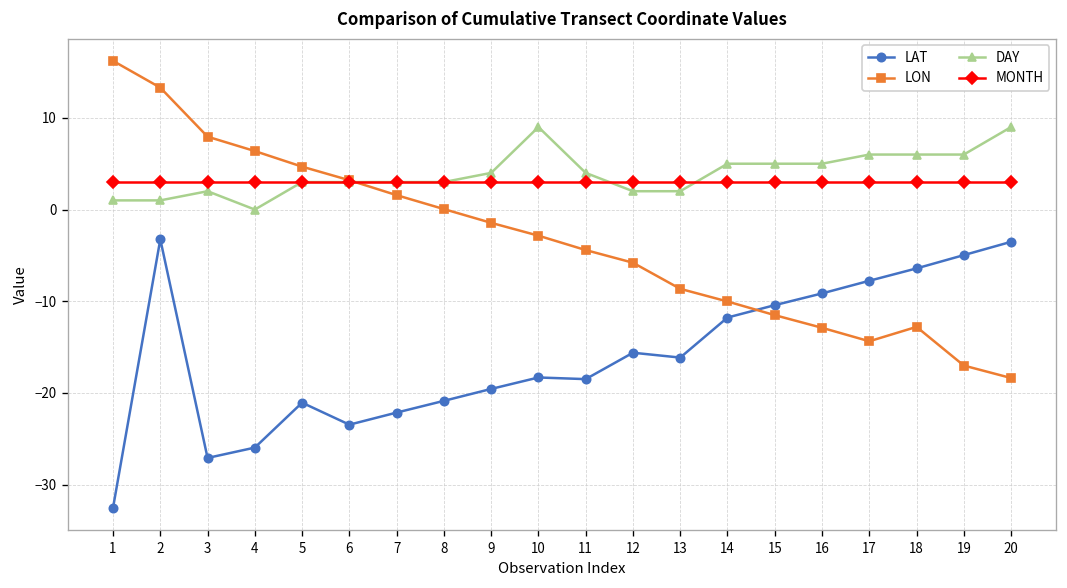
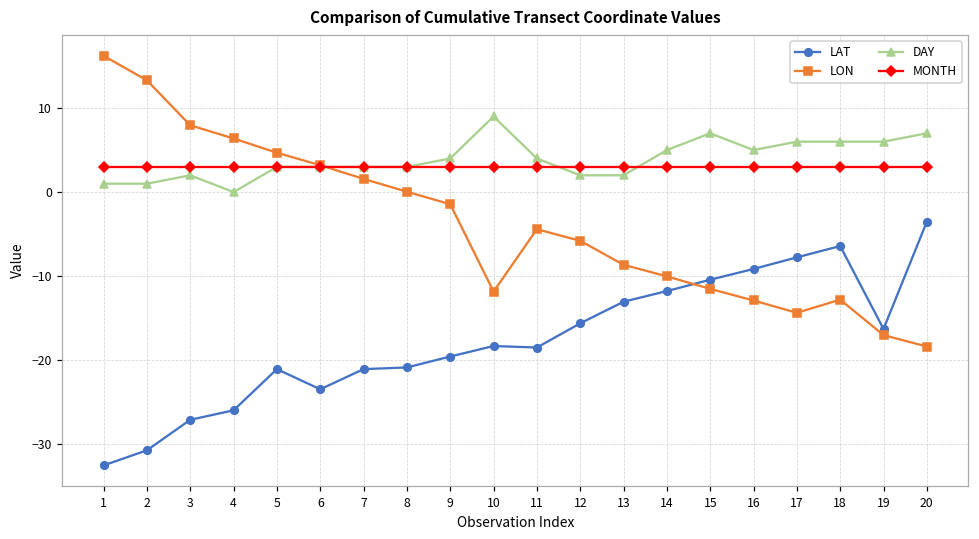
LAT, 2: -3 -> -31
LAT, 7: -22 -> -21
LON, 10: -3 -> -12
LAT, 13: -16 -> -13
DAY, 15: 5 -> 7
LAT, 19: -5 -> -16
DAY, 20: 9 -> 7
